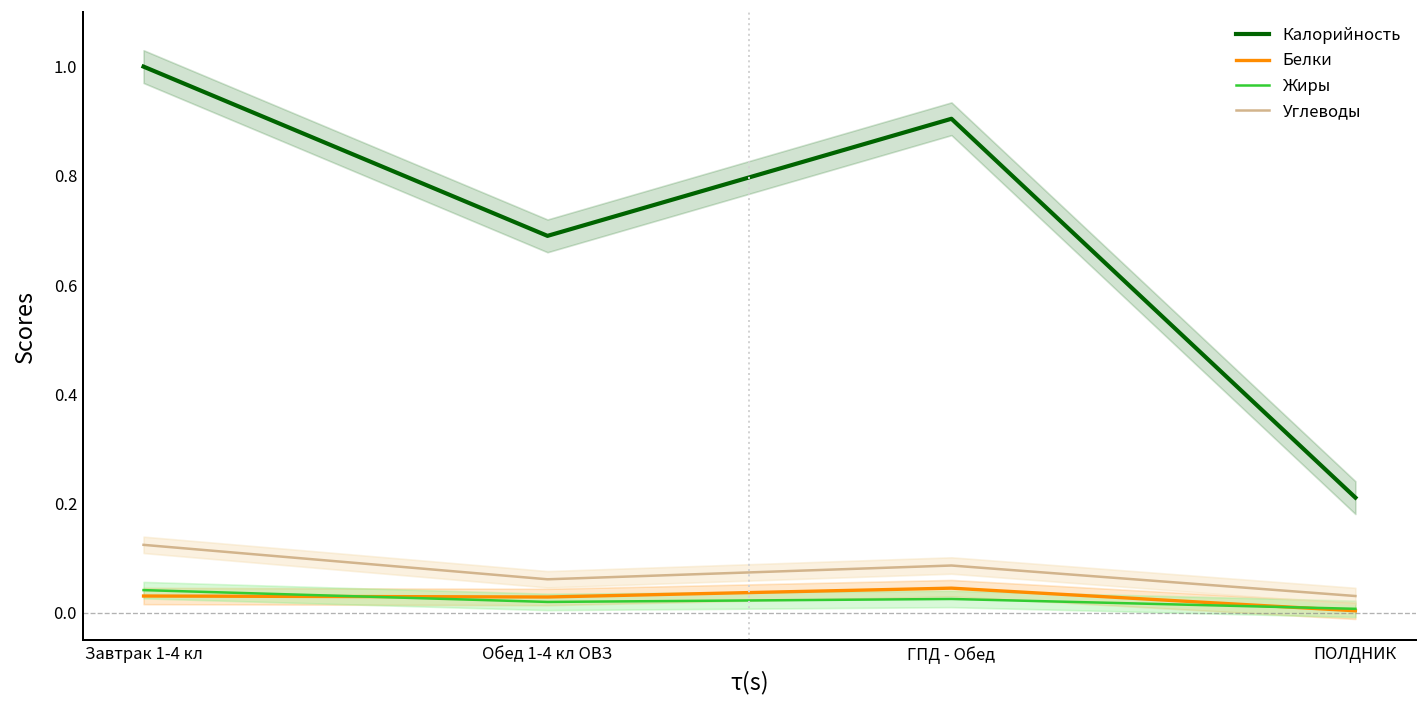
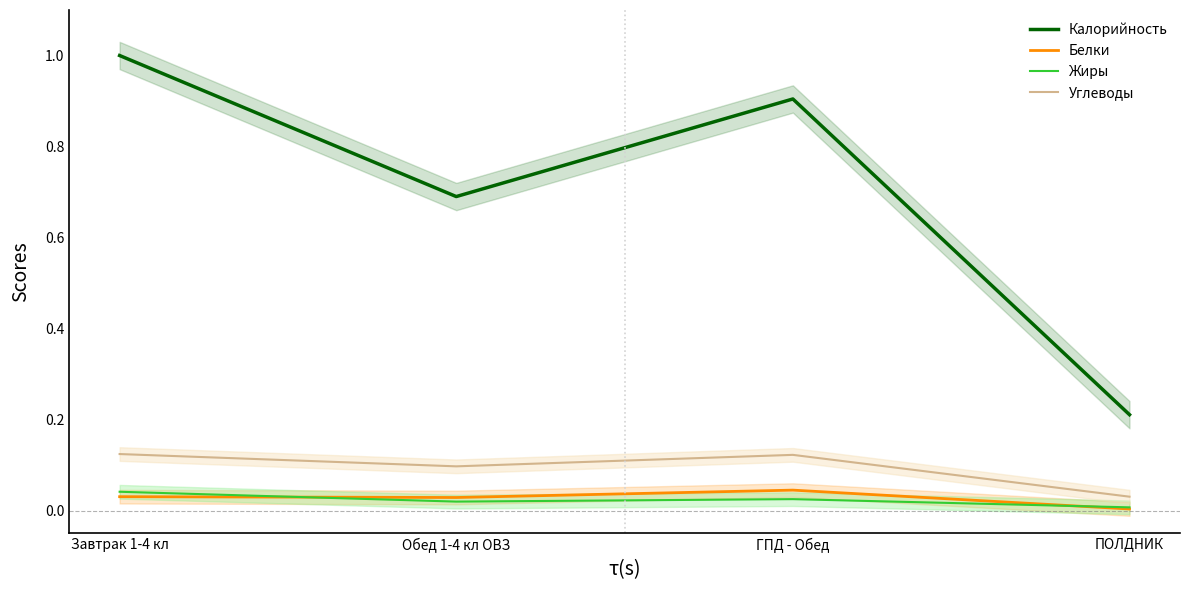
Углеводы, Обед 1-4 кл ОВЗ: 0.06 -> 0.10
Углеводы, ГПД - Обед: 0.09 -> 0.12
